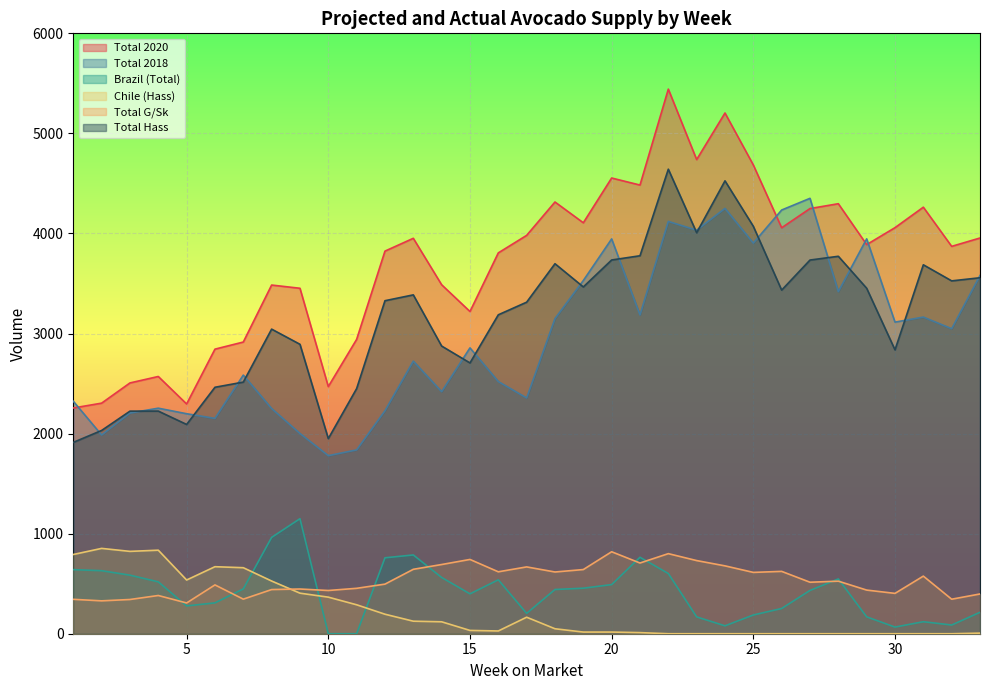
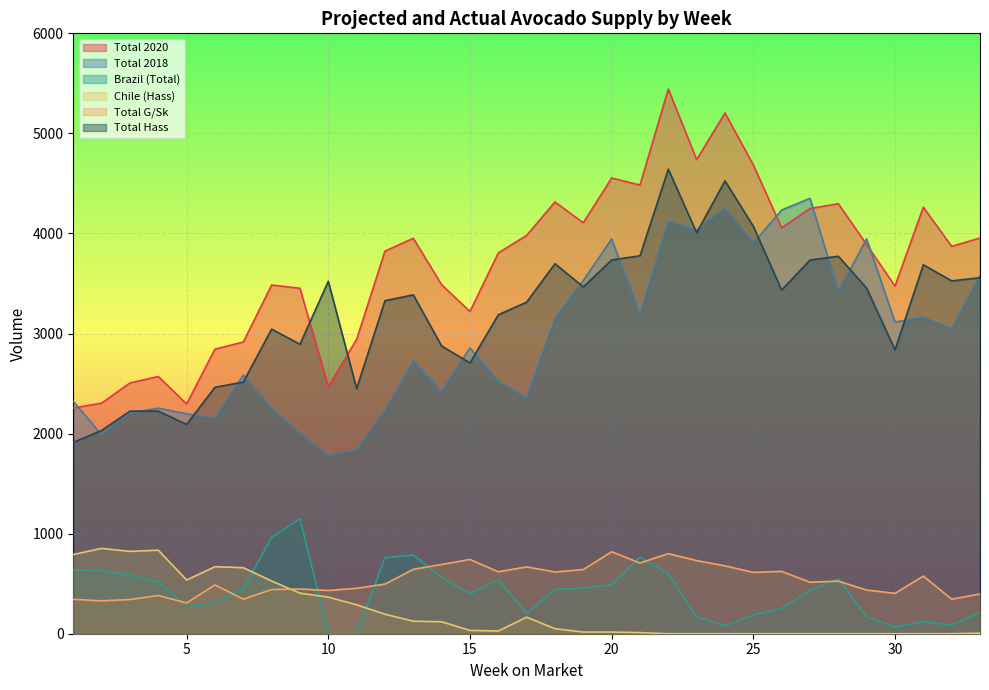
Total Hass, 10: 1950 -> 3520
Total 2020, 30: 4060 -> 3470
